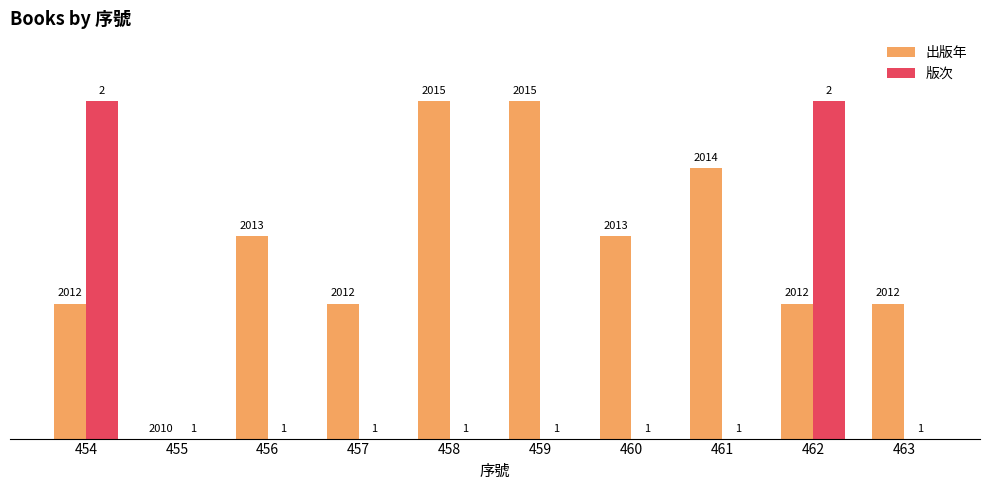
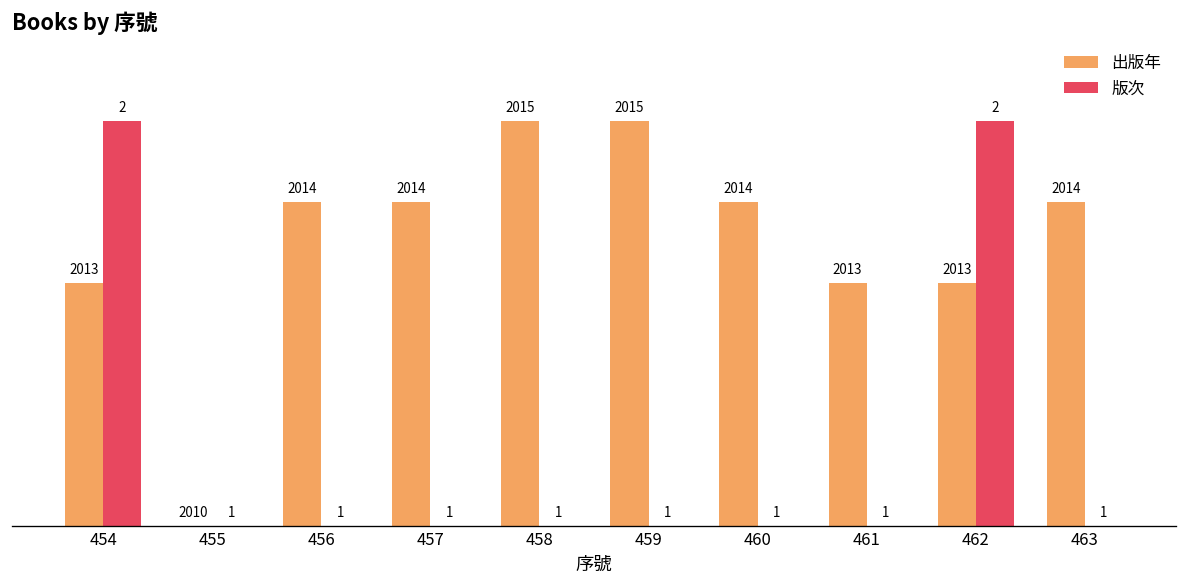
出版年, 454: 2012 -> 2013
出版年, 456: 2013 -> 2014
出版年, 457: 2012 -> 2014
出版年, 460: 2013 -> 2014
出版年, 461: 2014 -> 2013
出版年, 462: 2012 -> 2013
出版年, 463: 2012 -> 2014
